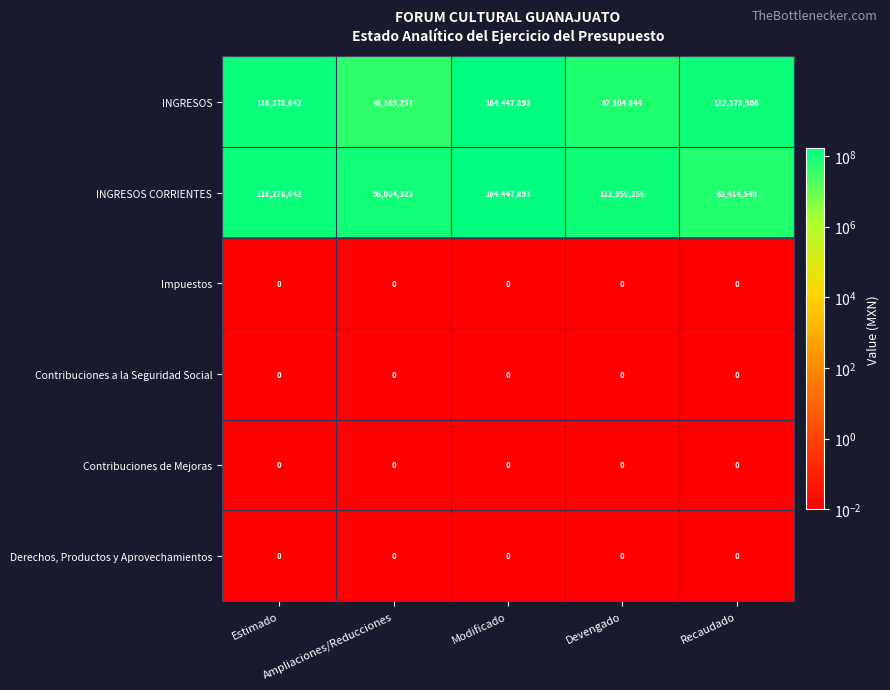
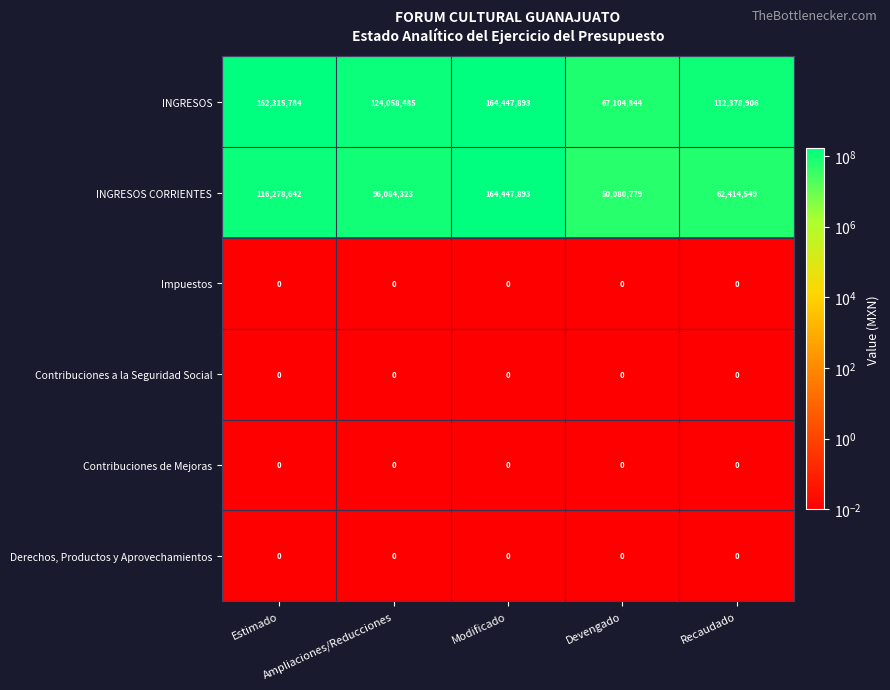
INGRESOS, Estimado: 116,278,642 -> 162,315,784
INGRESOS, Ampliaciones/Reducciones: 48,169,251 -> 124,058,485
INGRESOS CORRIENTES, Devengado: 112,950,256 -> 50,080,779
